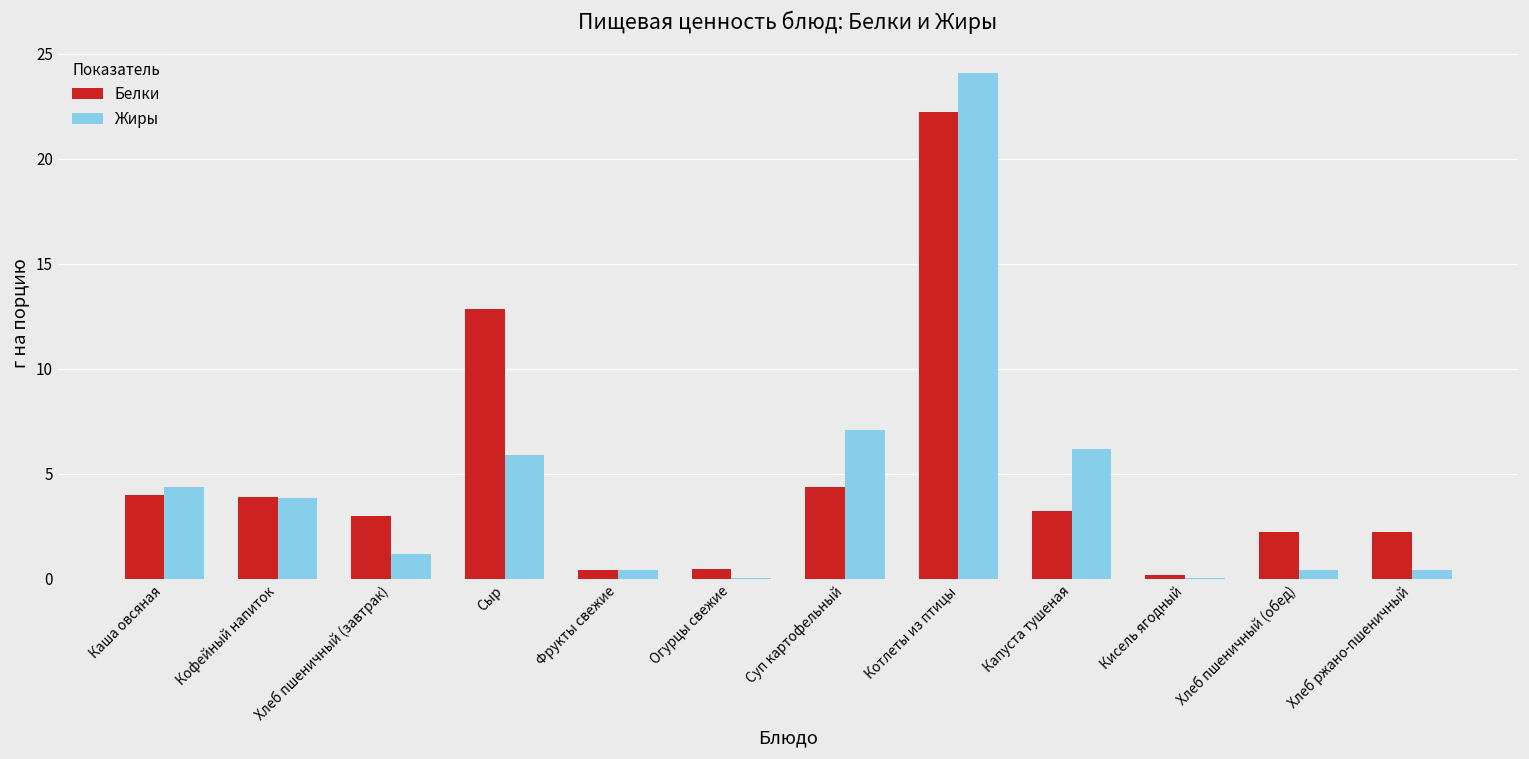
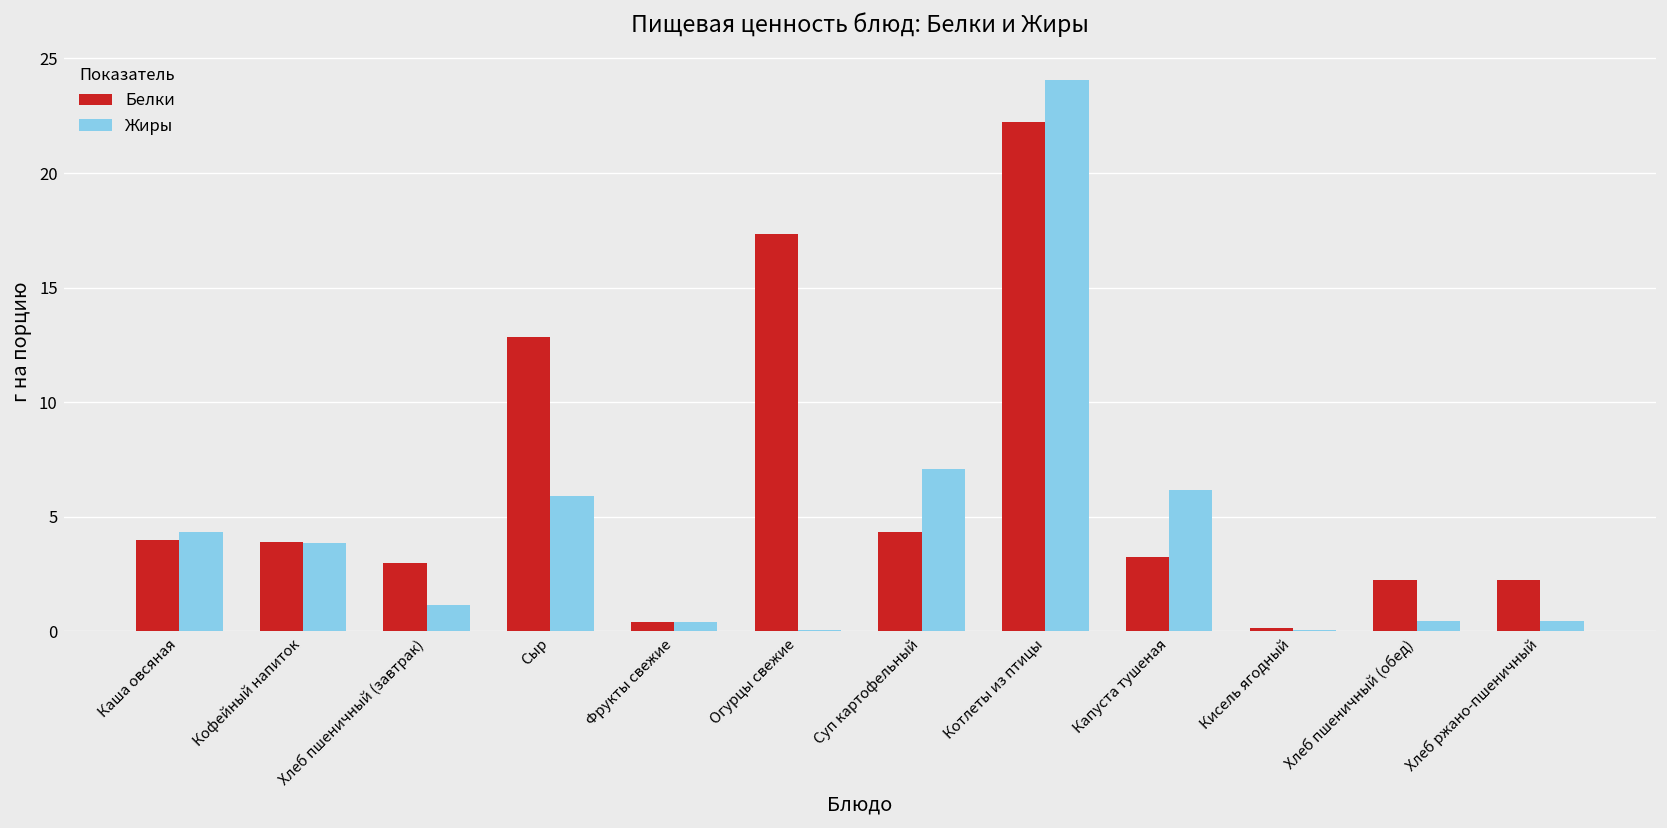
Белки, Огурцы свежие: 0.5 -> 17.3
